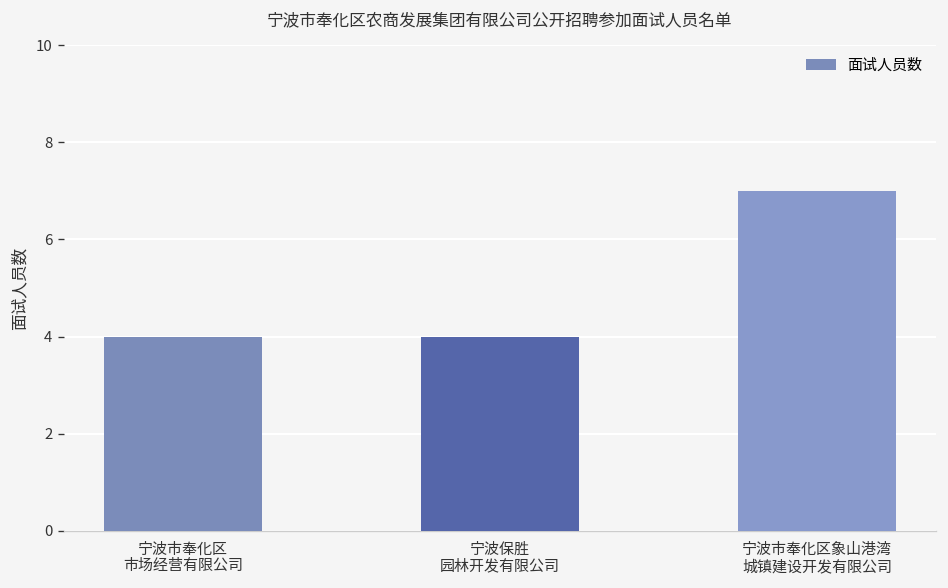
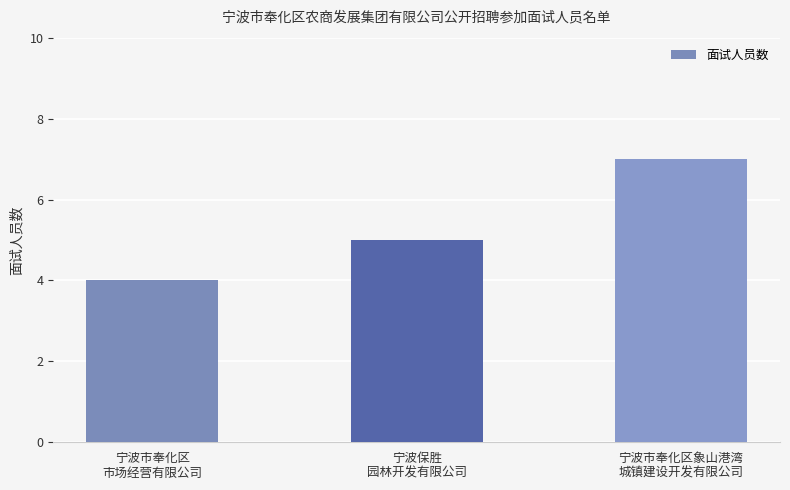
宁波保胜 园林开发有限公司: 4 -> 5
